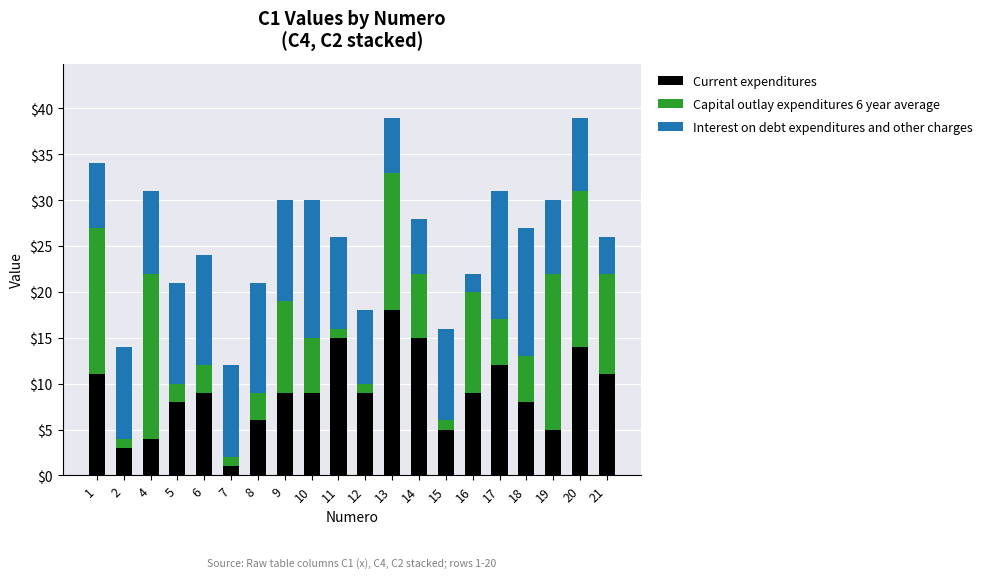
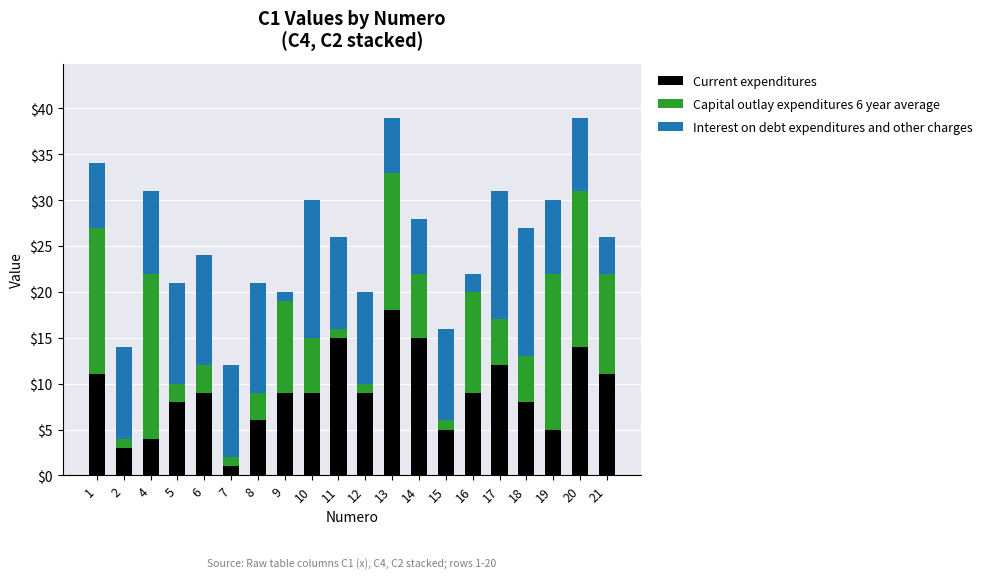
Interest on debt expenditures and other charges, 9: $11 -> $1
Interest on debt expenditures and other charges, 12: $8 -> $10
